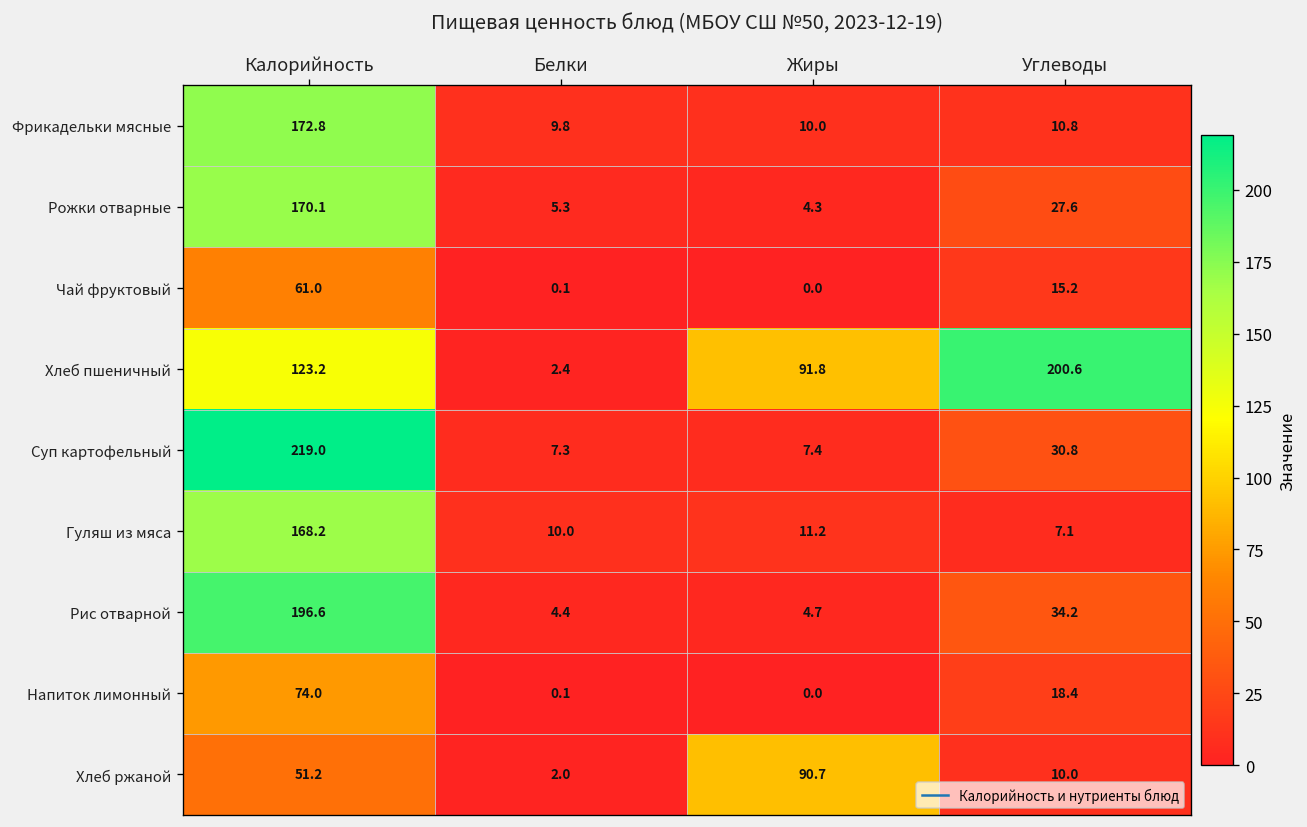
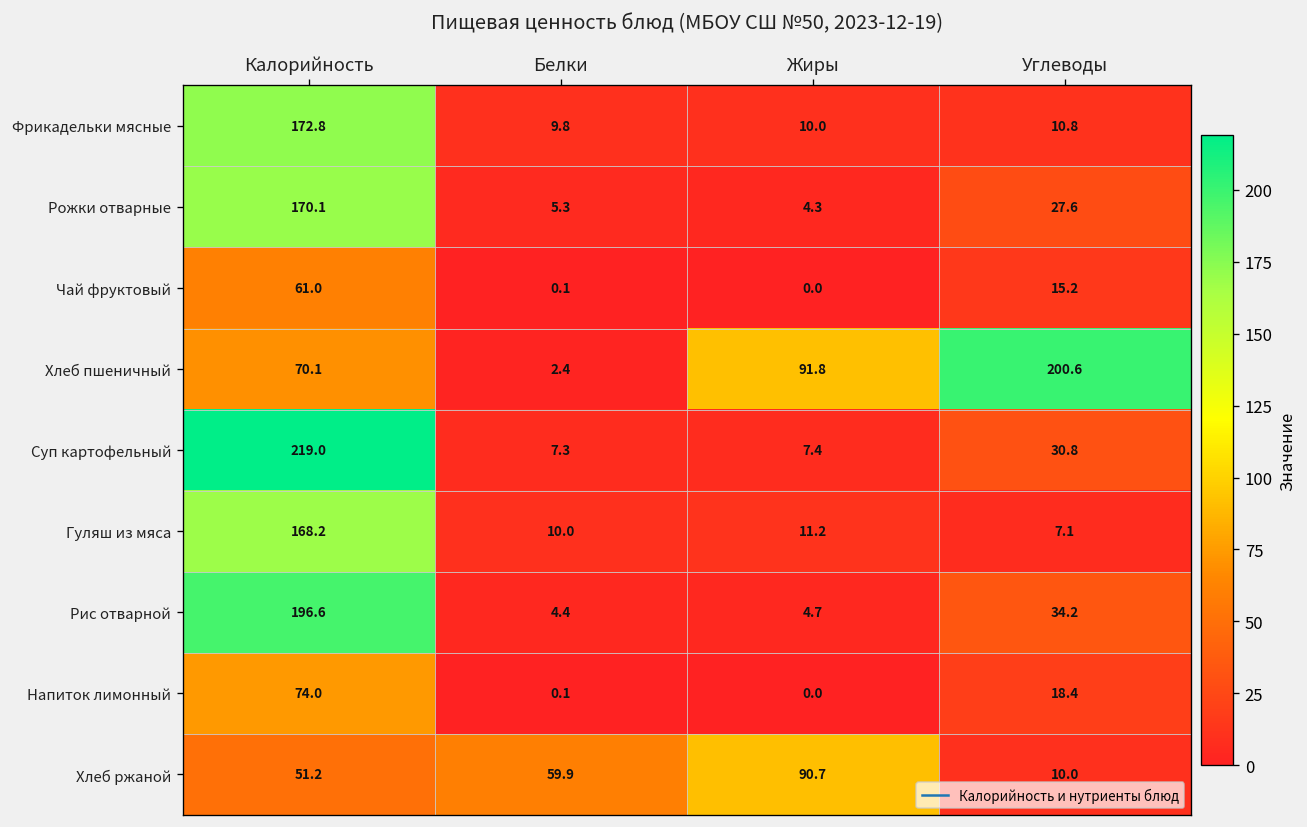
Хлеб пшеничный, Калорийность: 123.2 -> 70.1
Хлеб ржаной, Белки: 2.0 -> 59.9
